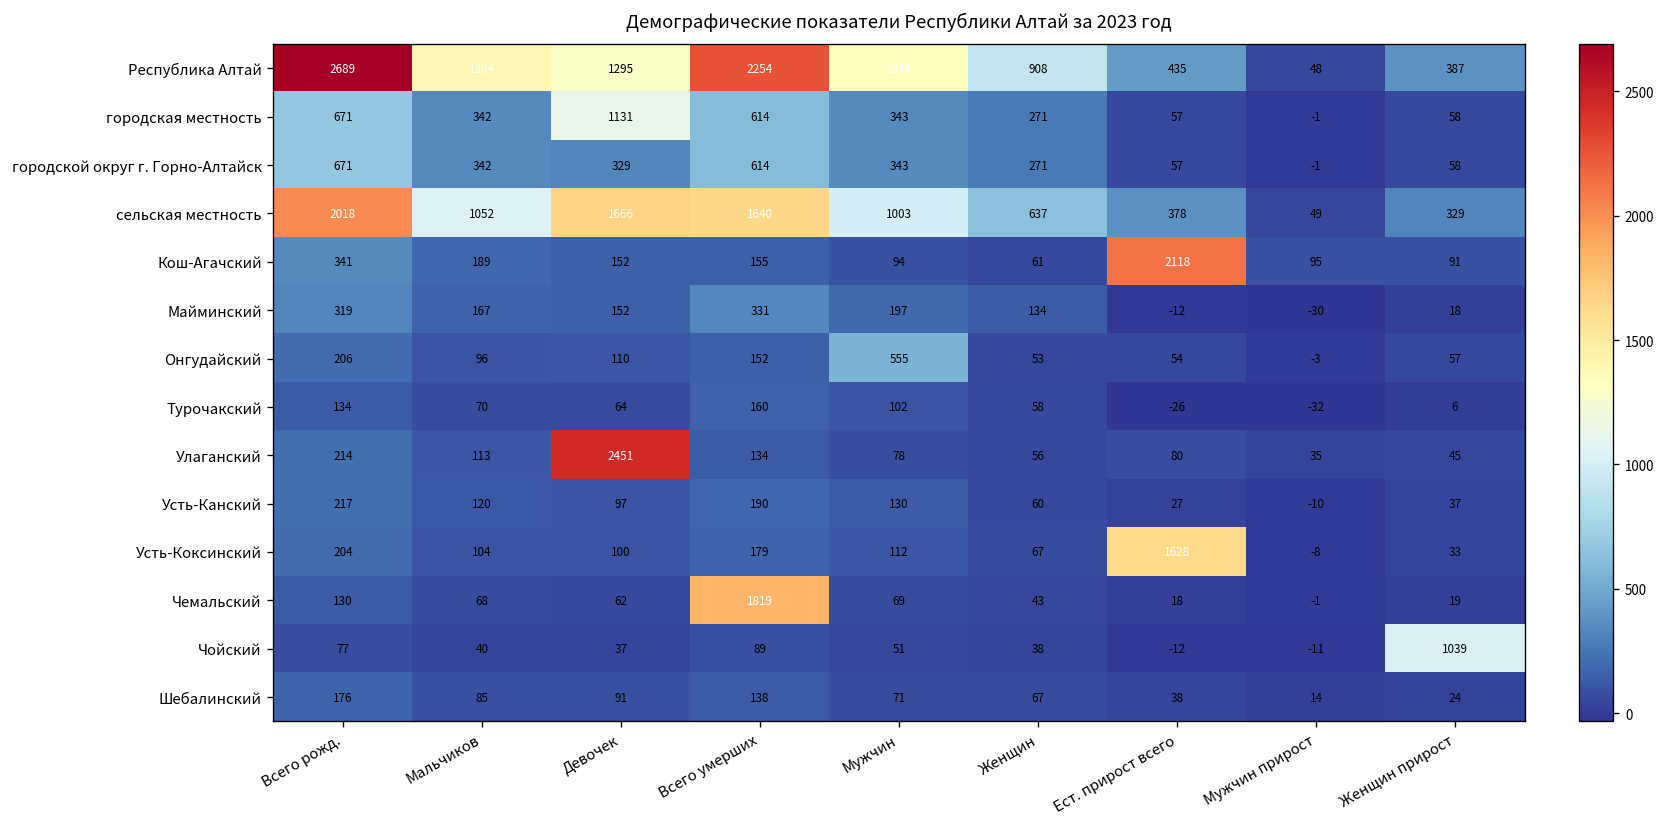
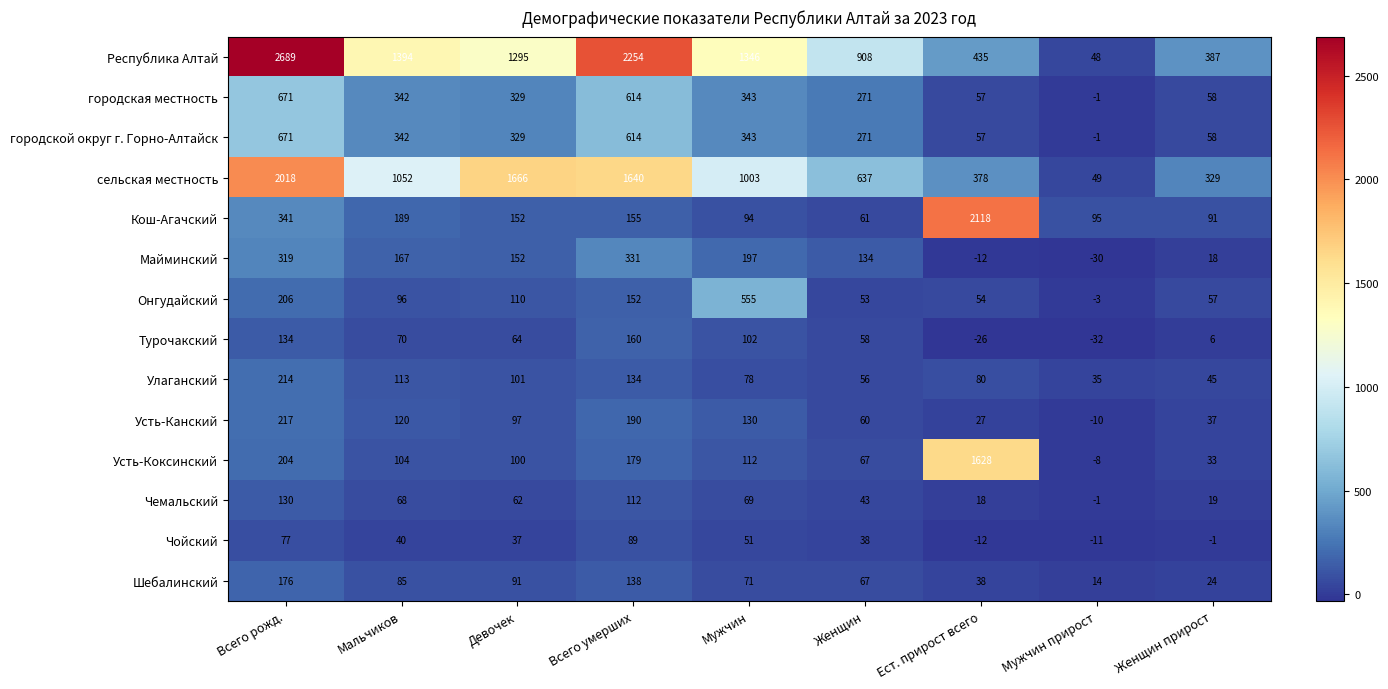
городская местность, Девочек: 1131 -> 329
Улаганский, Девочек: 2451 -> 101
Чемальский, Всего умерших: 1819 -> 112
Чойский, Женщин прирост: 1039 -> -1
